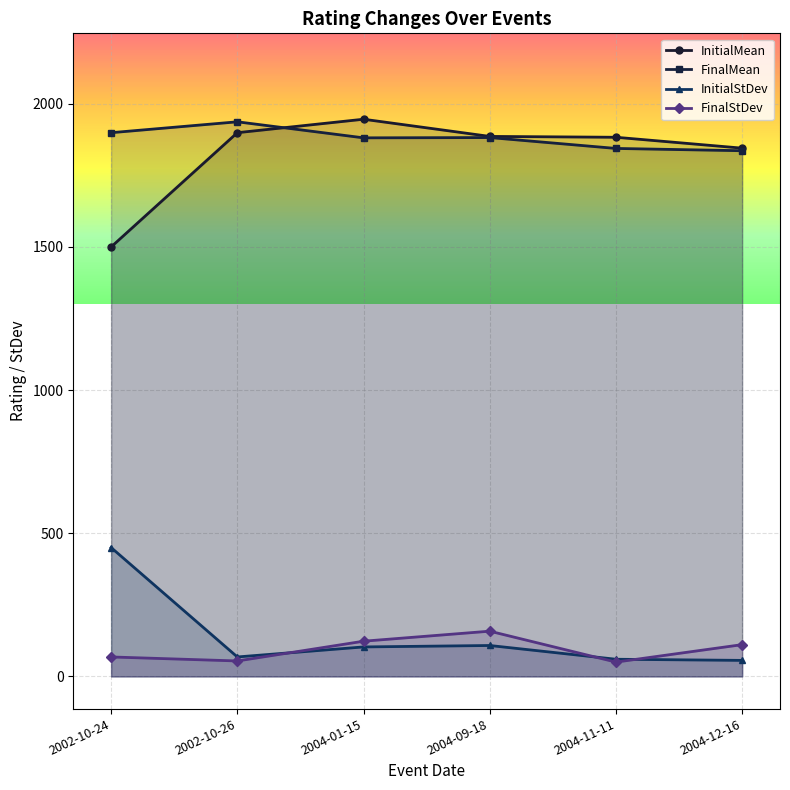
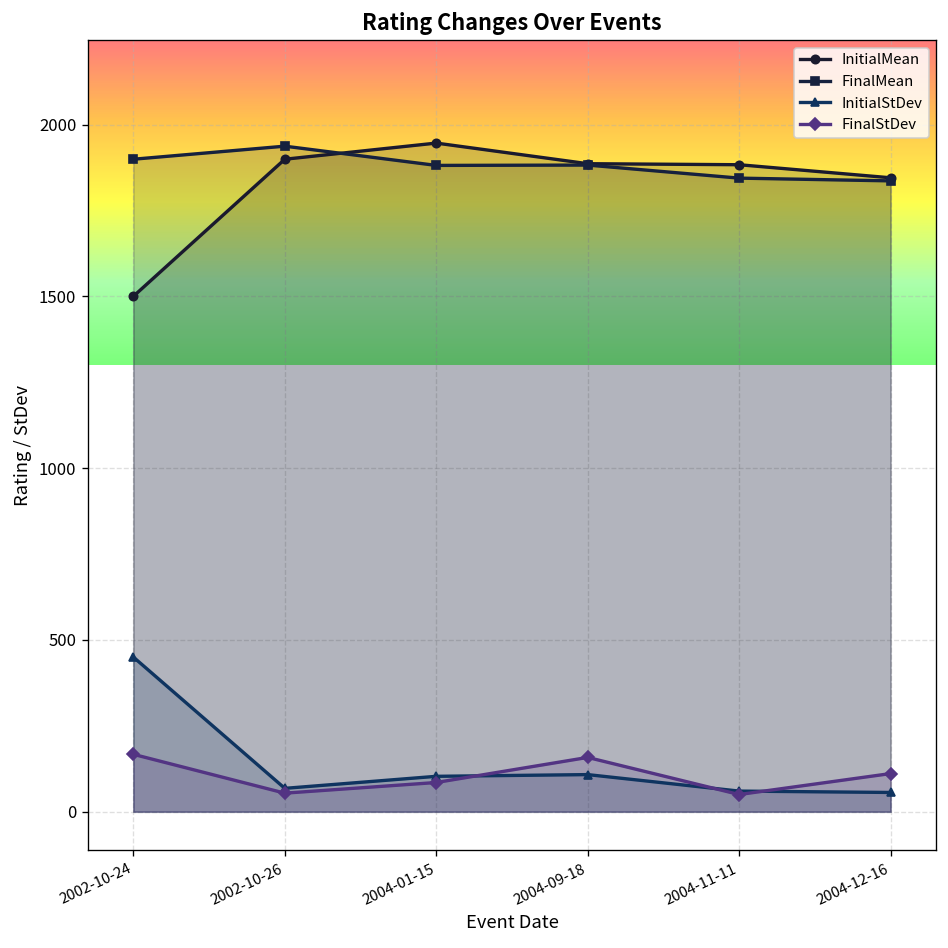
FinalStDev, 2002-10-24: 70 -> 170
FinalStDev, 2004-01-15: 120 -> 90
